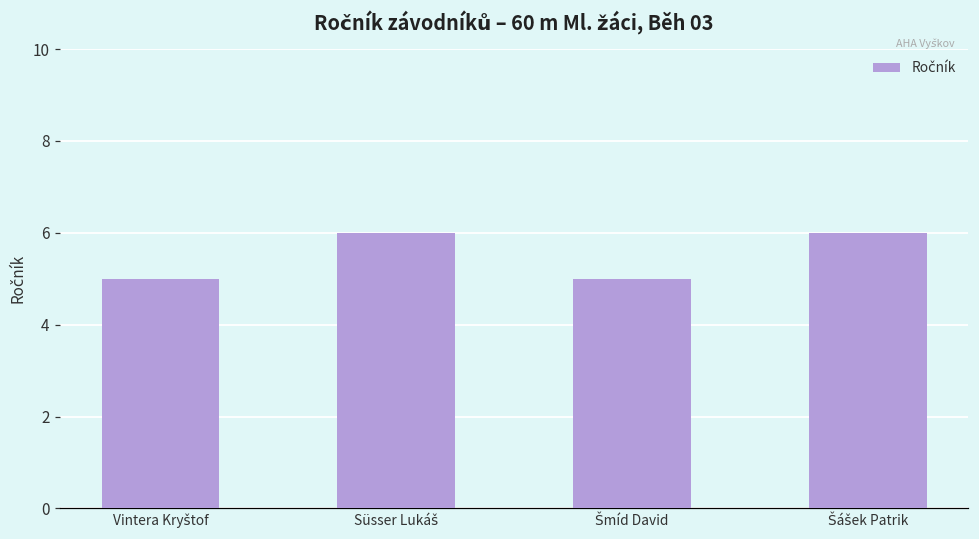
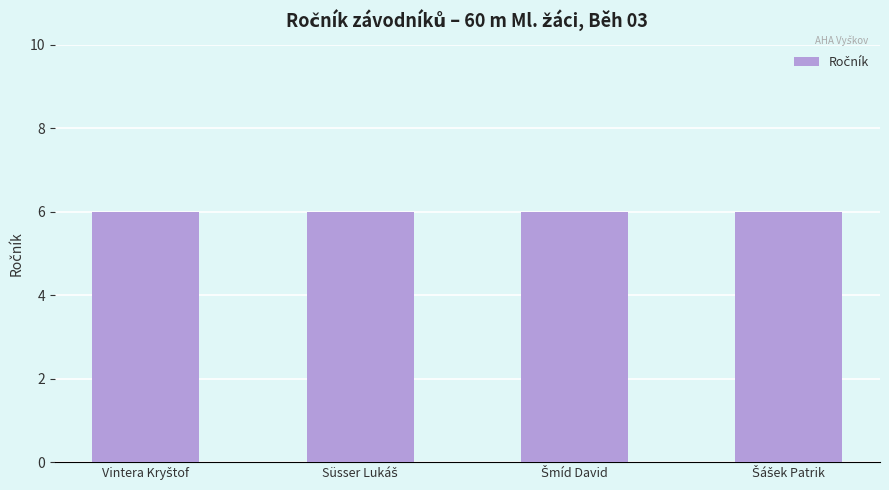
Vintera Kryštof: 5 -> 6
Šmíd David: 5 -> 6
